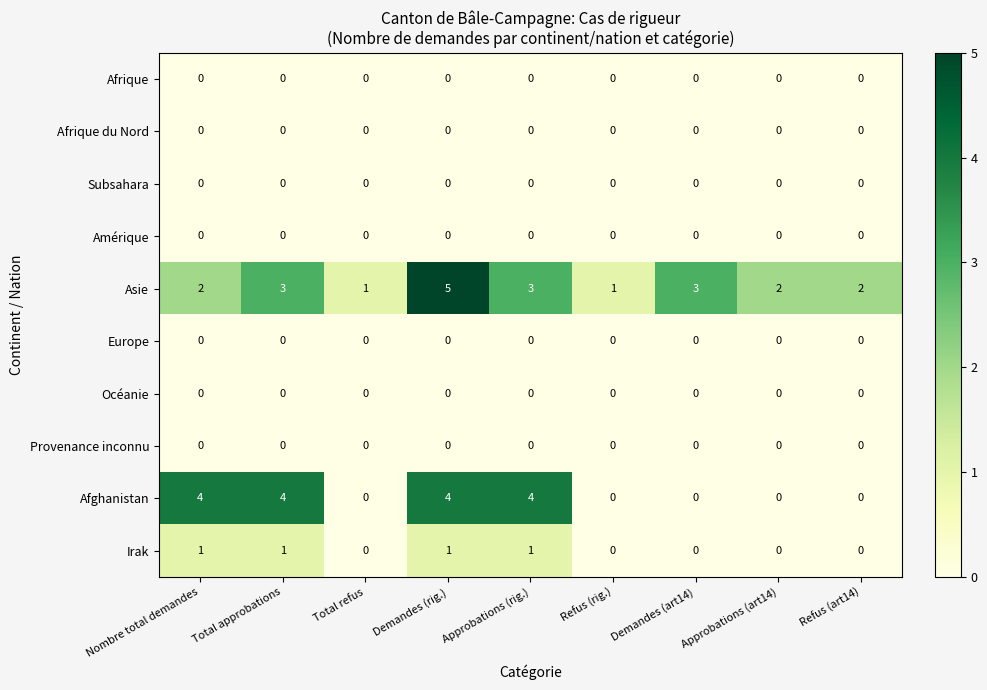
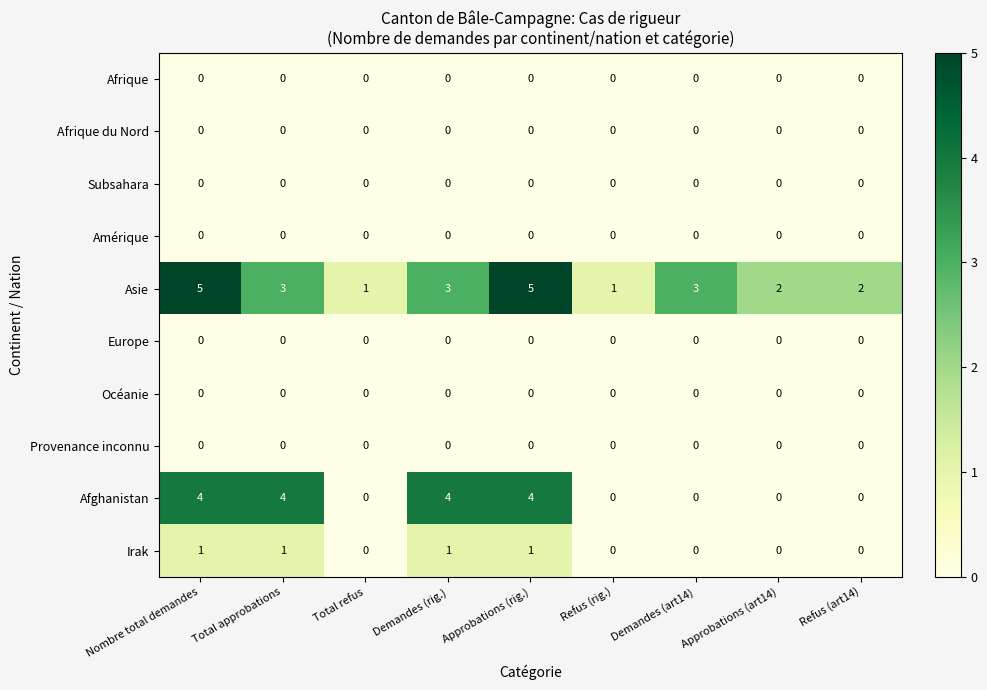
Asie, Nombre total demandes: 2 -> 5
Asie, Demandes (rig.): 5 -> 3
Asie, Approbations (rig.): 3 -> 5
